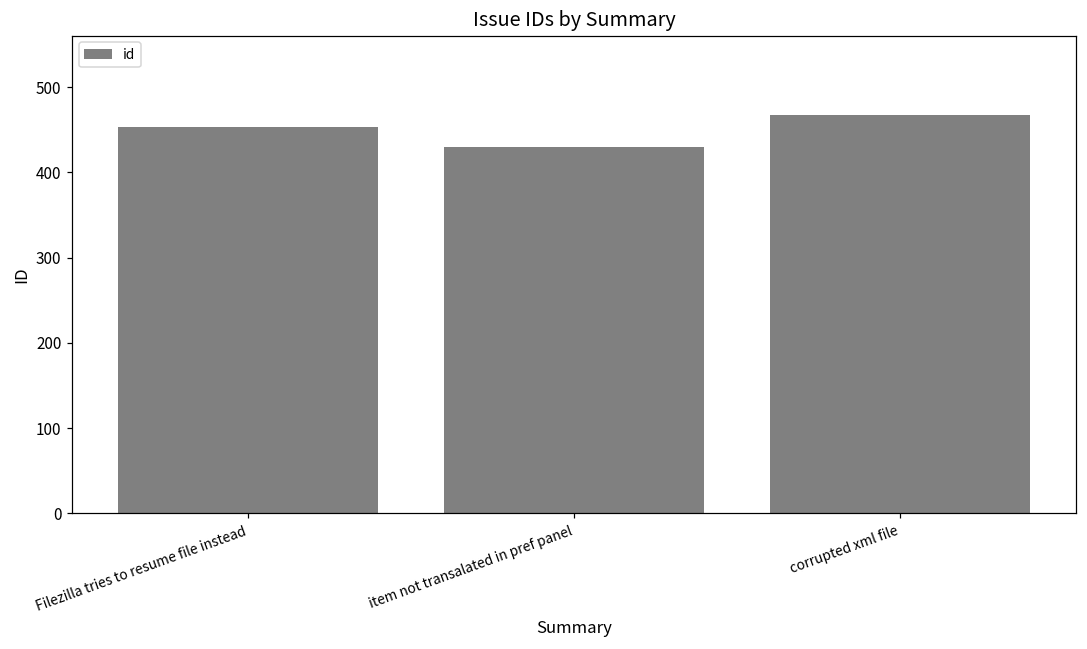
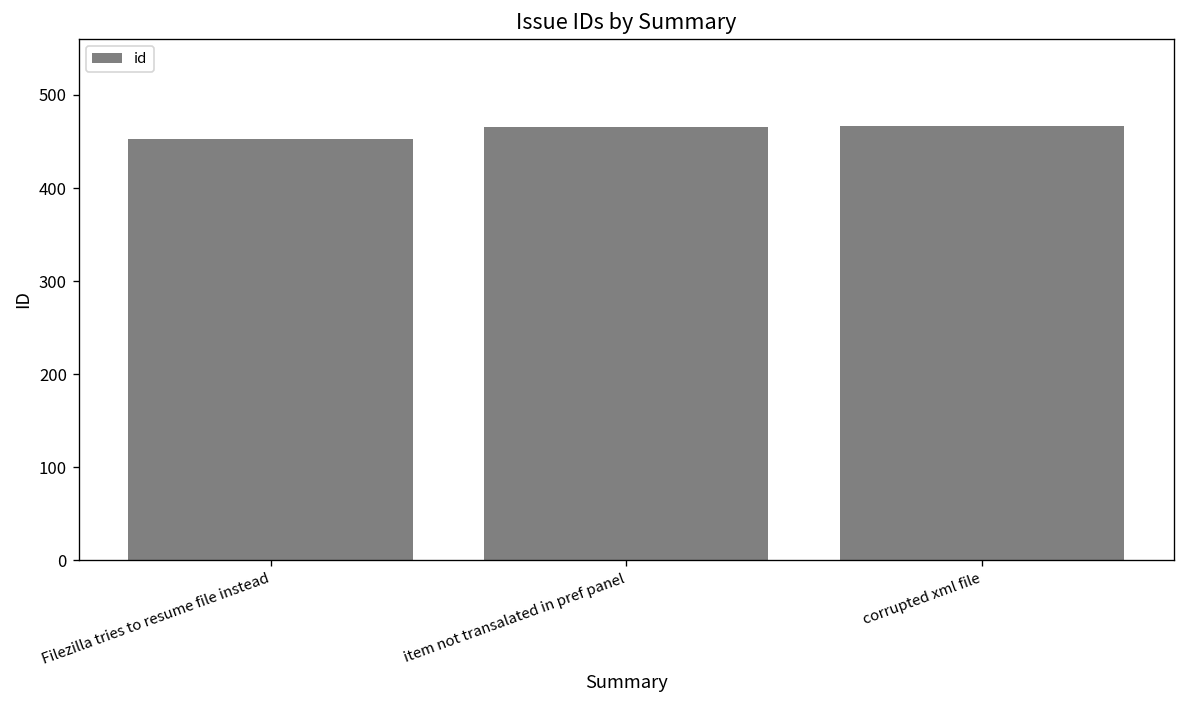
item not transalated in pref panel: 430 -> 470
